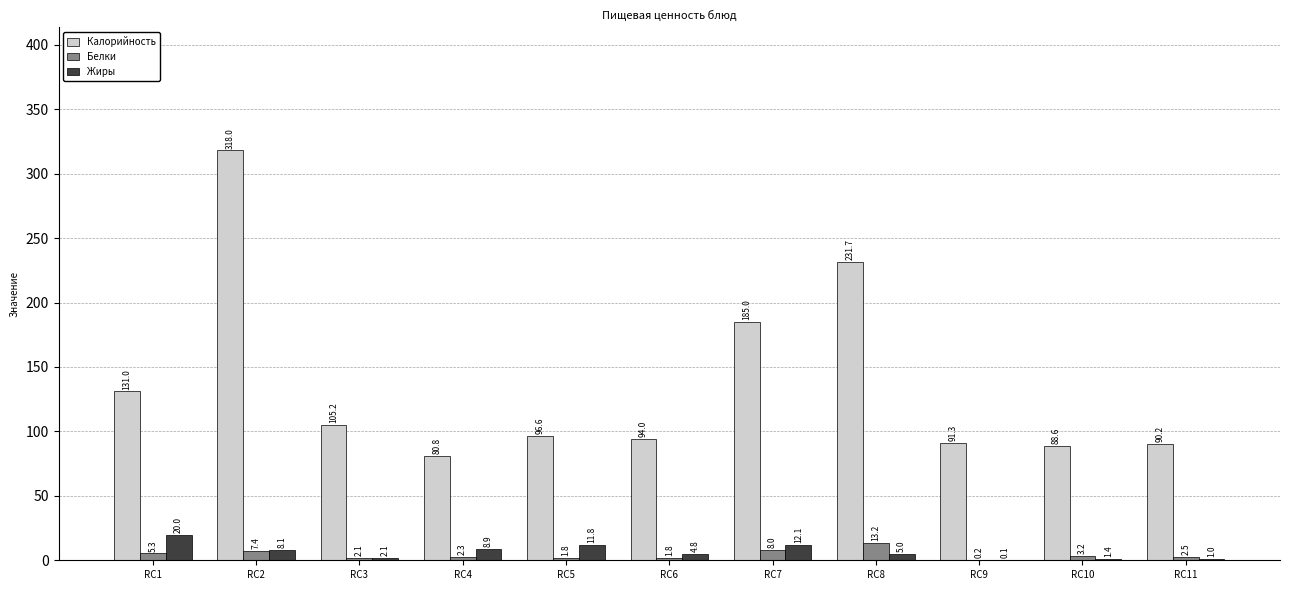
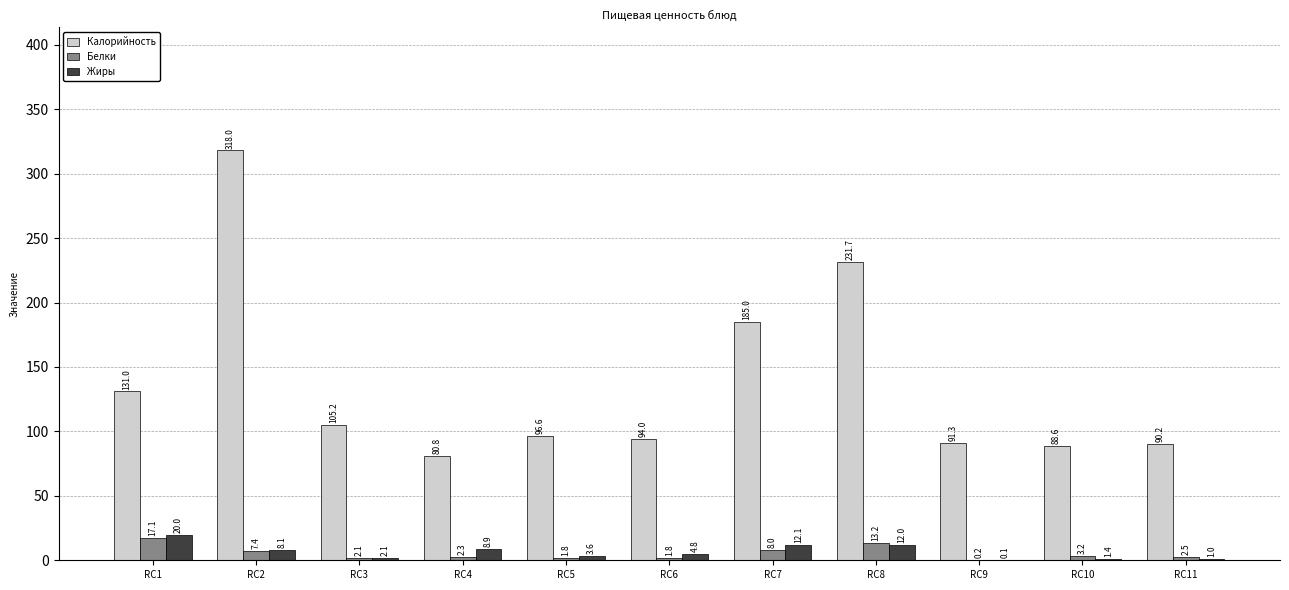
Белки, RC1: 5.3 -> 17.1
Жиры, RC5: 11.8 -> 3.6
Жиры, RC8: 5.0 -> 12.0
